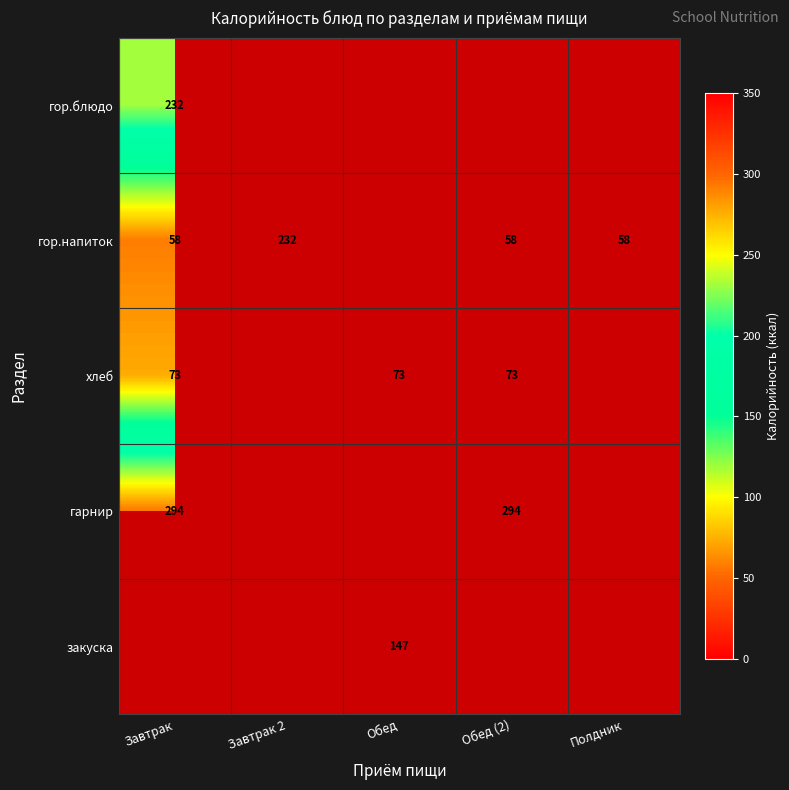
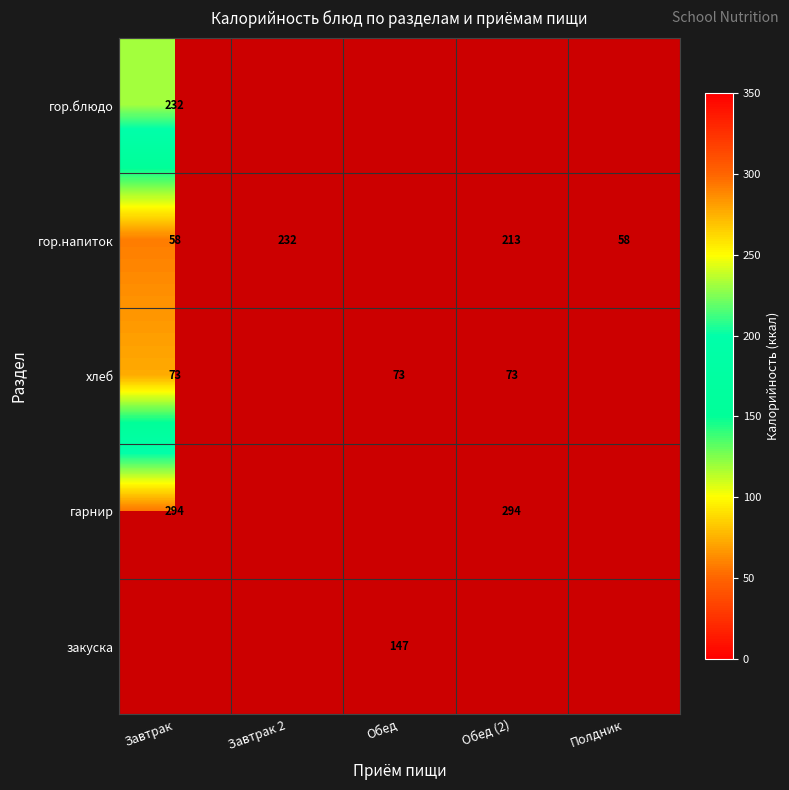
гор.напиток, Обед (2): 58 -> 213
